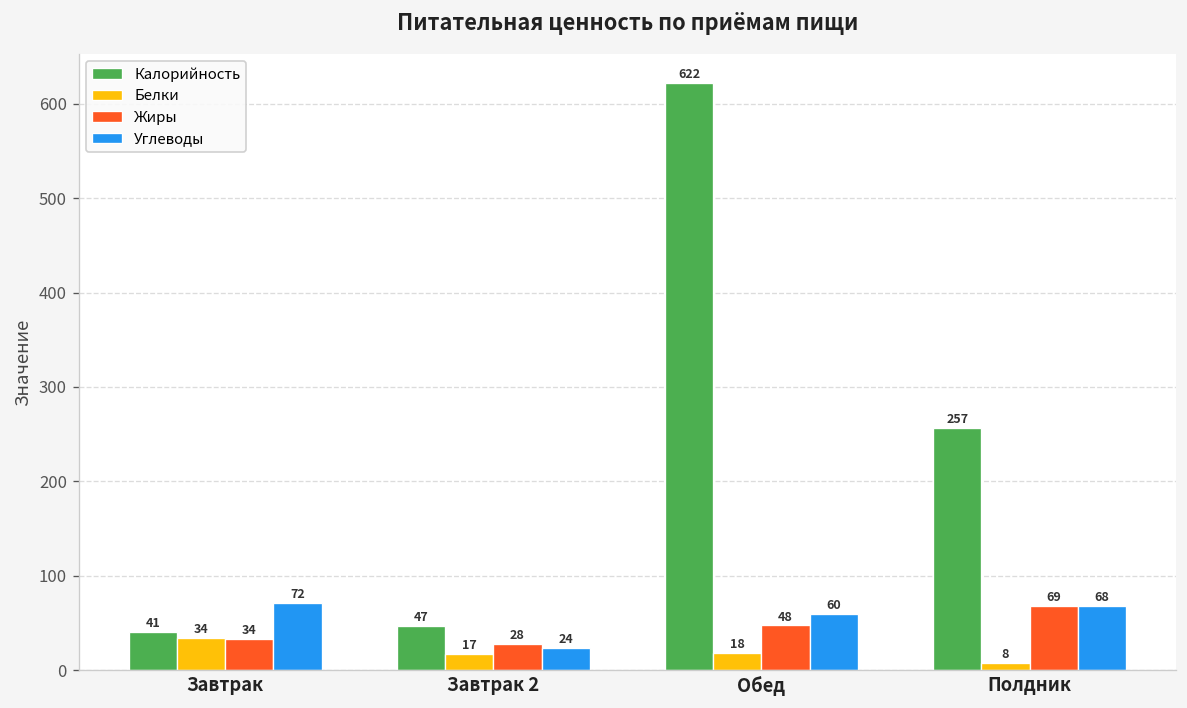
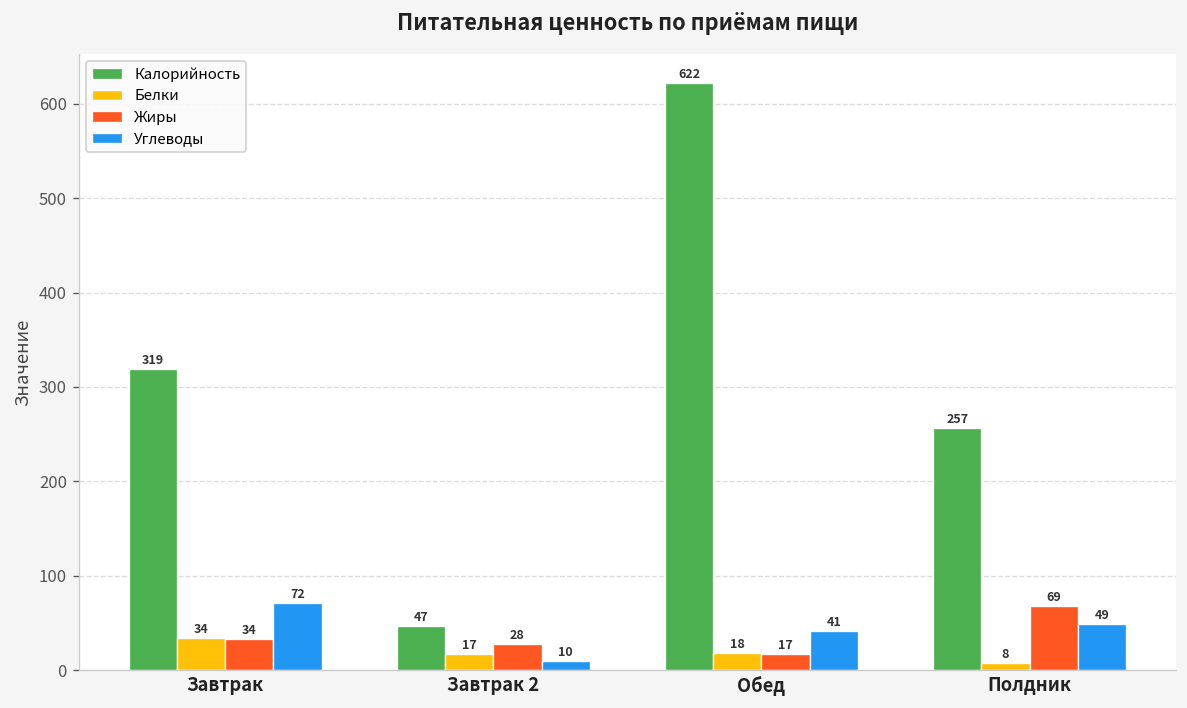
Калорийность, Завтрак: 41 -> 319
Углеводы, Завтрак 2: 24 -> 10
Жиры, Обед: 48 -> 17
Углеводы, Обед: 60 -> 41
Углеводы, Полдник: 68 -> 49
